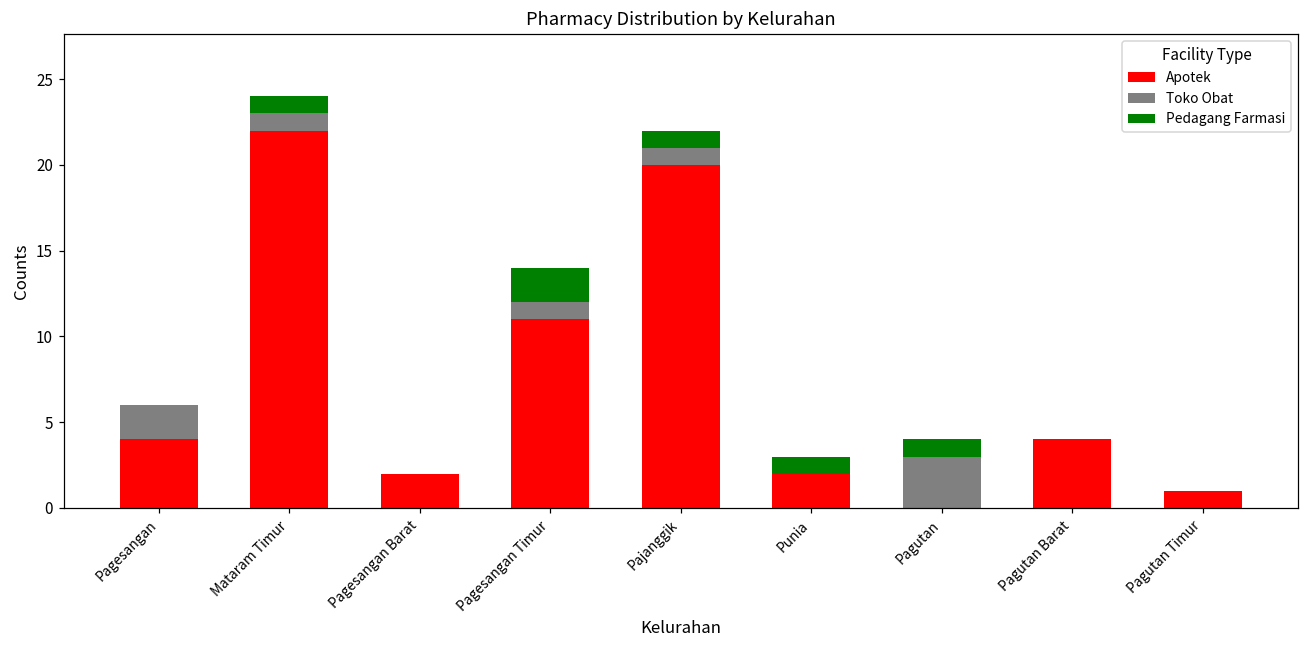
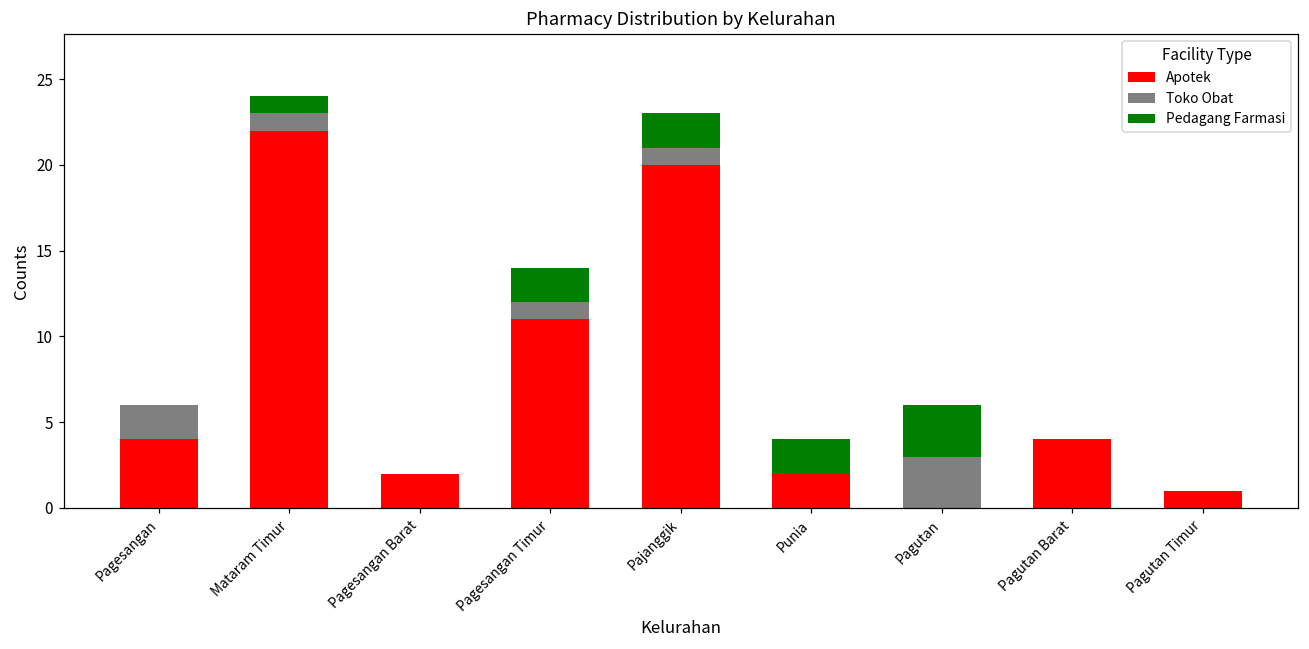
Pedagang Farmasi, Pajanggik: 1 -> 2
Pedagang Farmasi, Punia: 1 -> 2
Pedagang Farmasi, Pagutan: 1 -> 3
